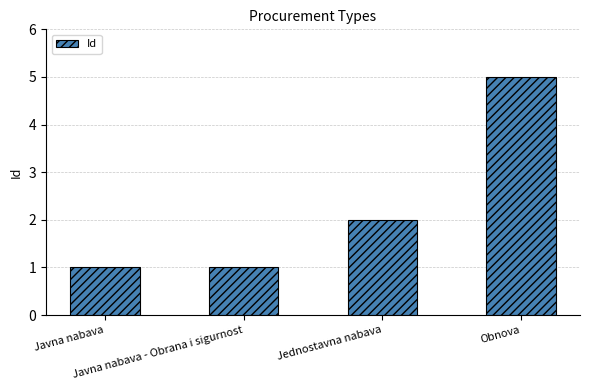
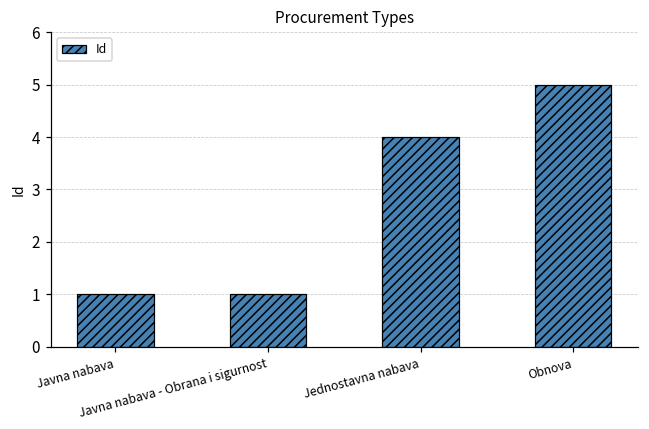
Jednostavna nabava: 2 -> 4
